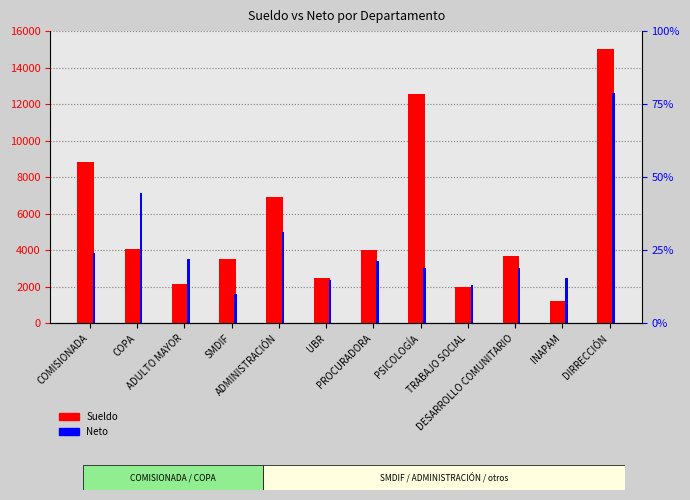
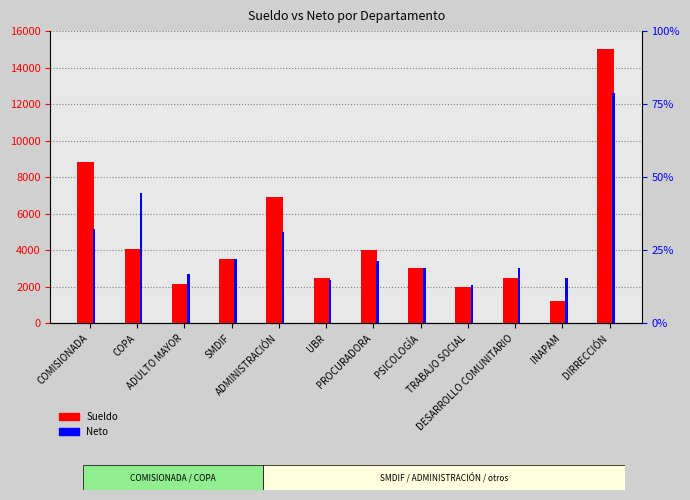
Neto, COMISIONADA: 3800 -> 5100
Neto, ADULTO MAYOR: 3500 -> 2700
Neto, SMDIF: 1600 -> 3500
Sueldo, PSICOLOGÍA: 12600 -> 3000
Sueldo, DESARROLLO COMUNITARIO: 3700 -> 2500
